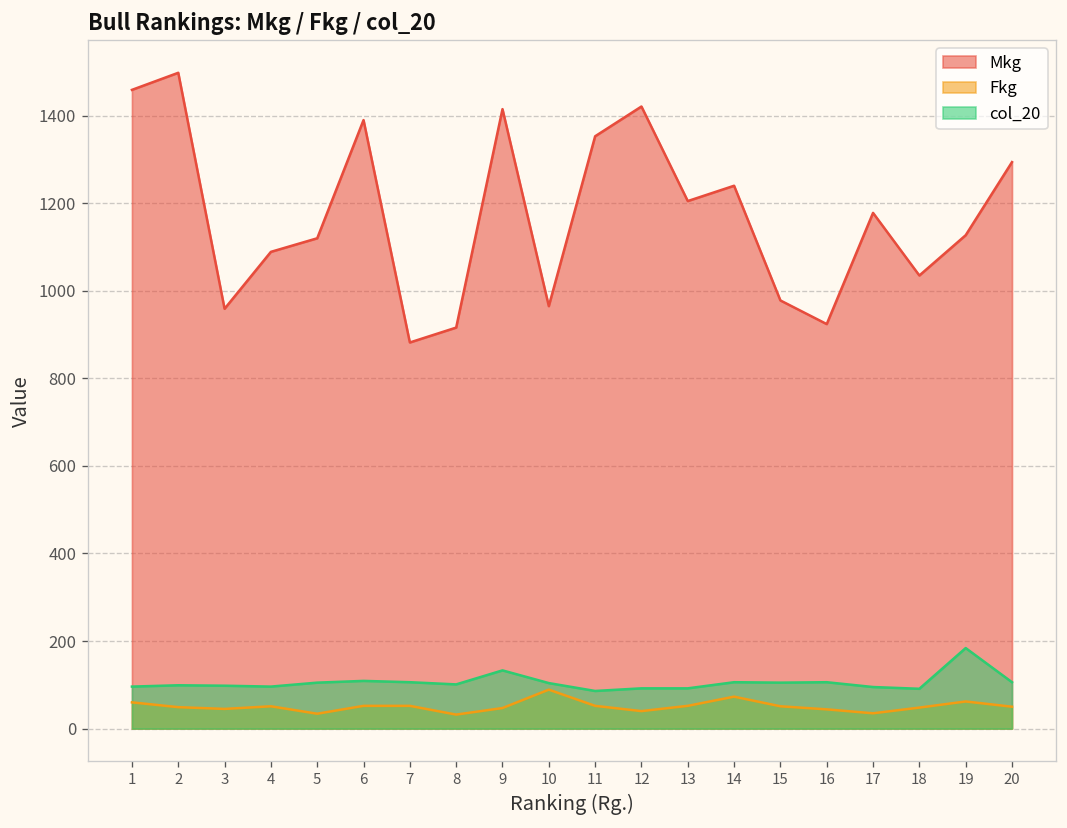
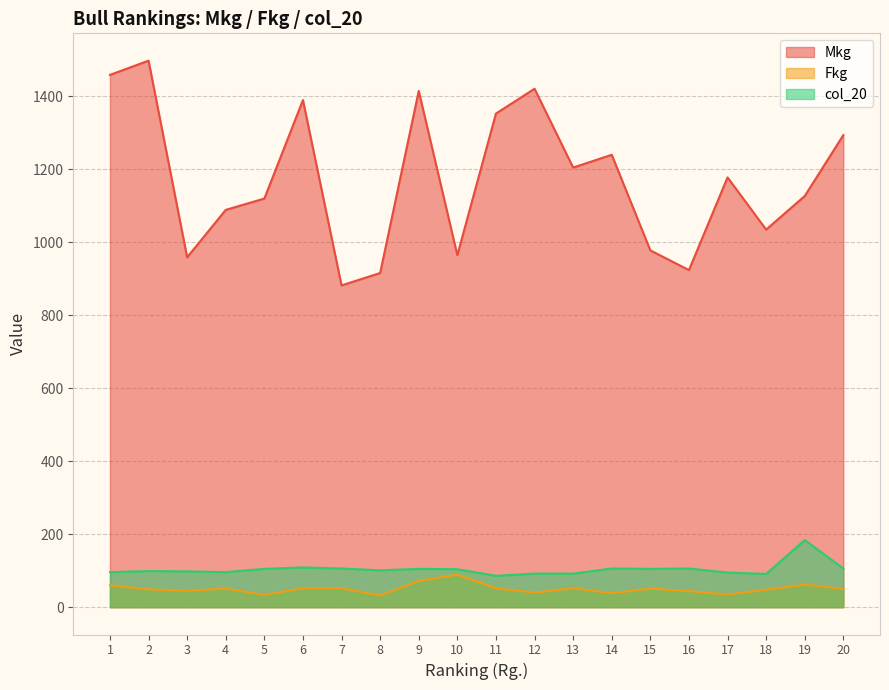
Fkg, 9: 50 -> 70
col_20, 9: 130 -> 110
Fkg, 14: 70 -> 40
